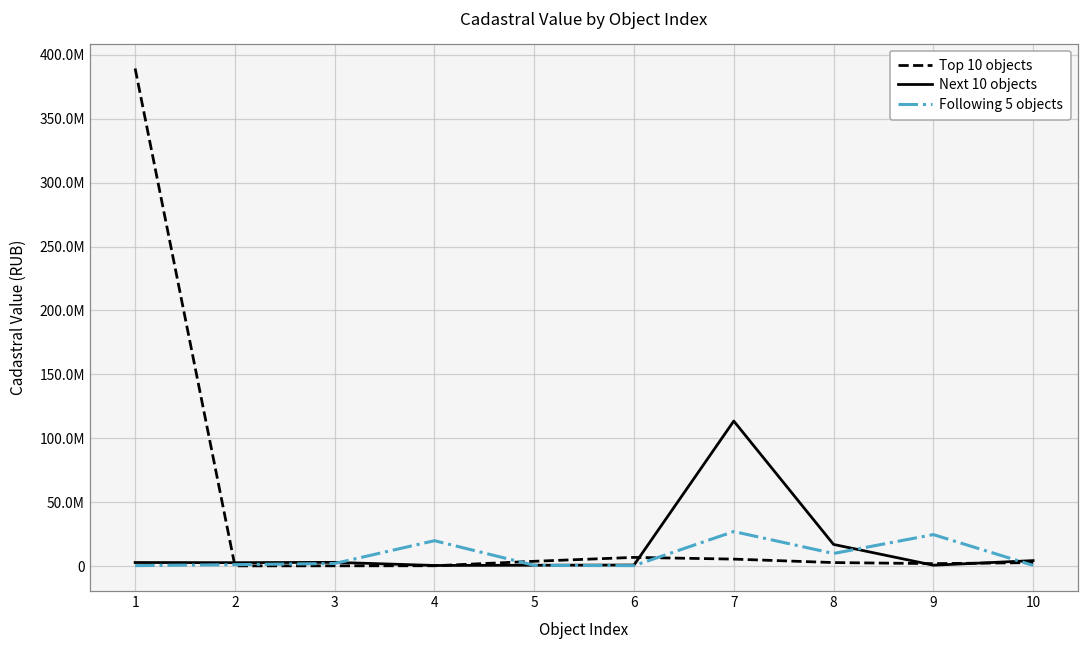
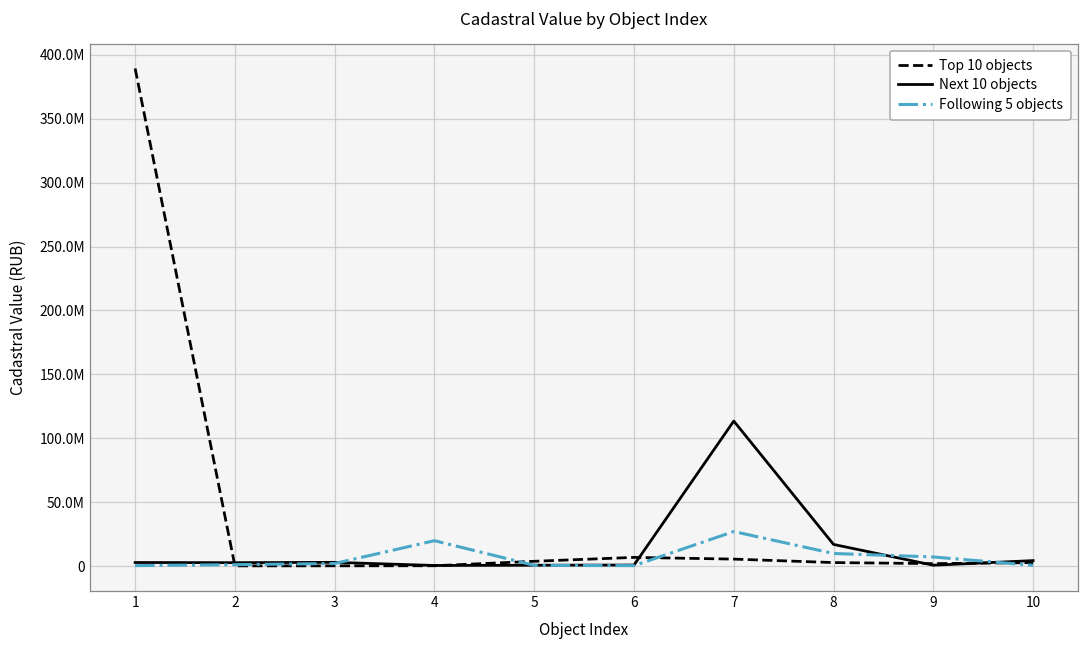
Following 5 objects, 9: 25000000 -> 7000000
